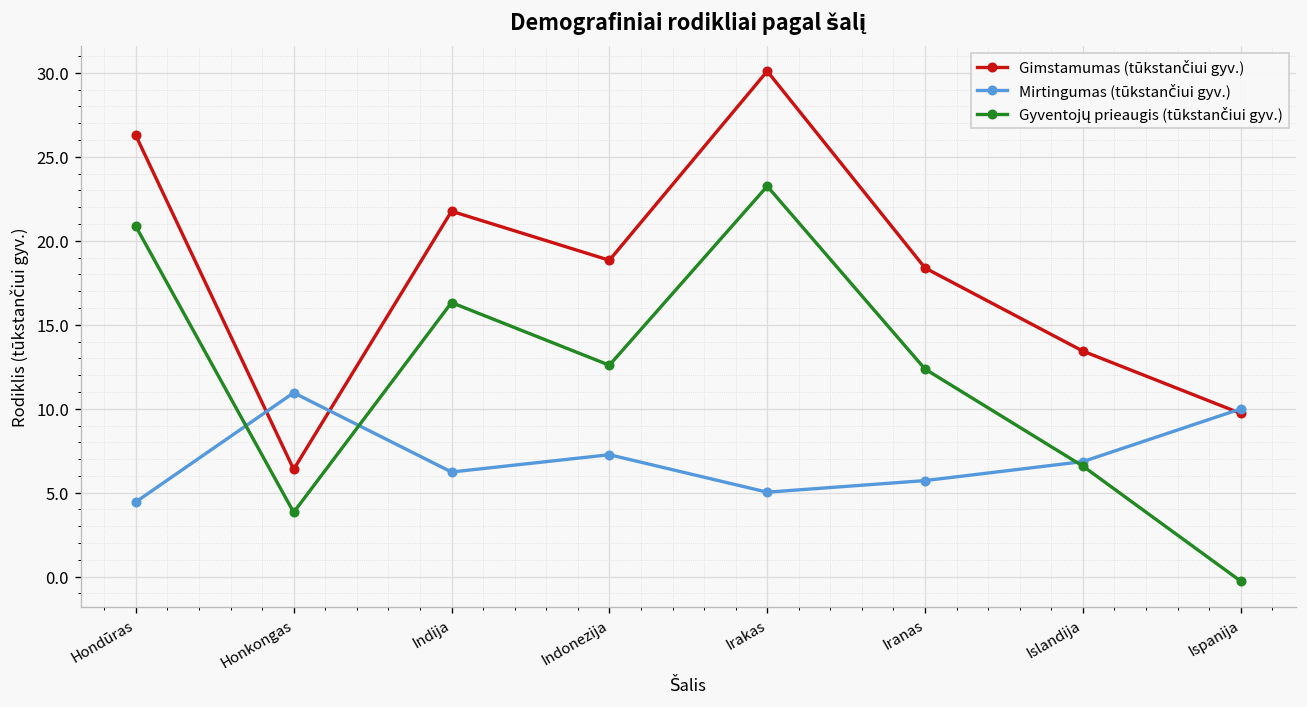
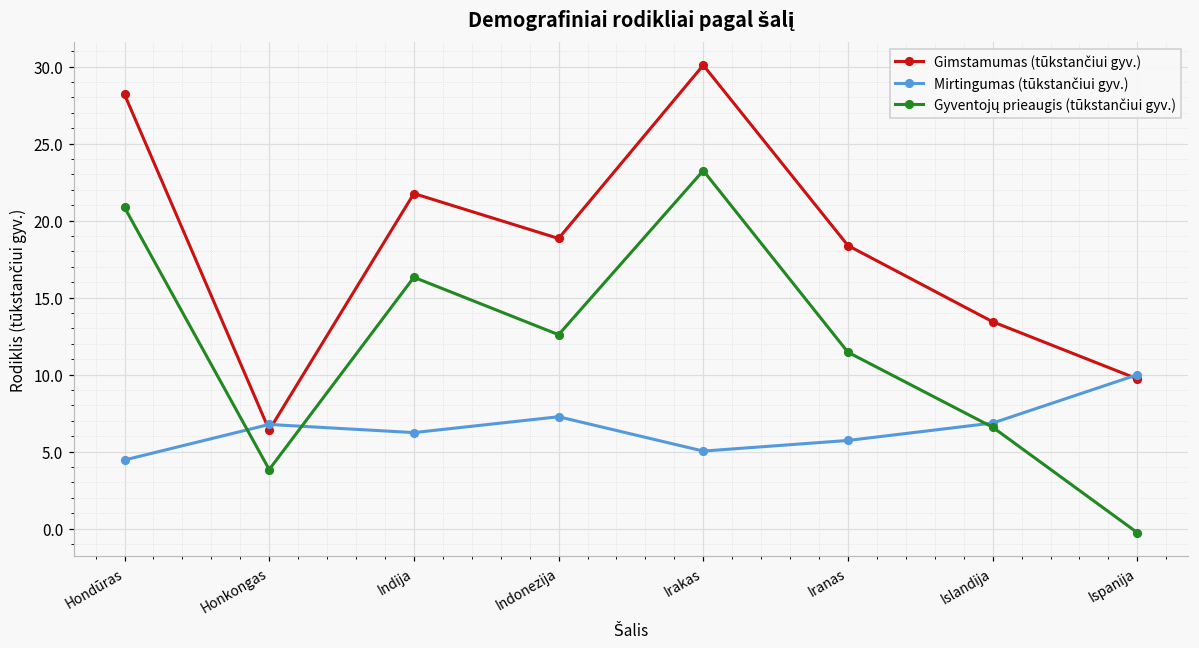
Gimstamumas (tūkstančiui gyv.), Hondūras: 26.3 -> 28.2
Mirtingumas (tūkstančiui gyv.), Honkongas: 11.0 -> 6.8
Gyventojų prieaugis (tūkstančiui gyv.), Iranas: 12.4 -> 11.5
